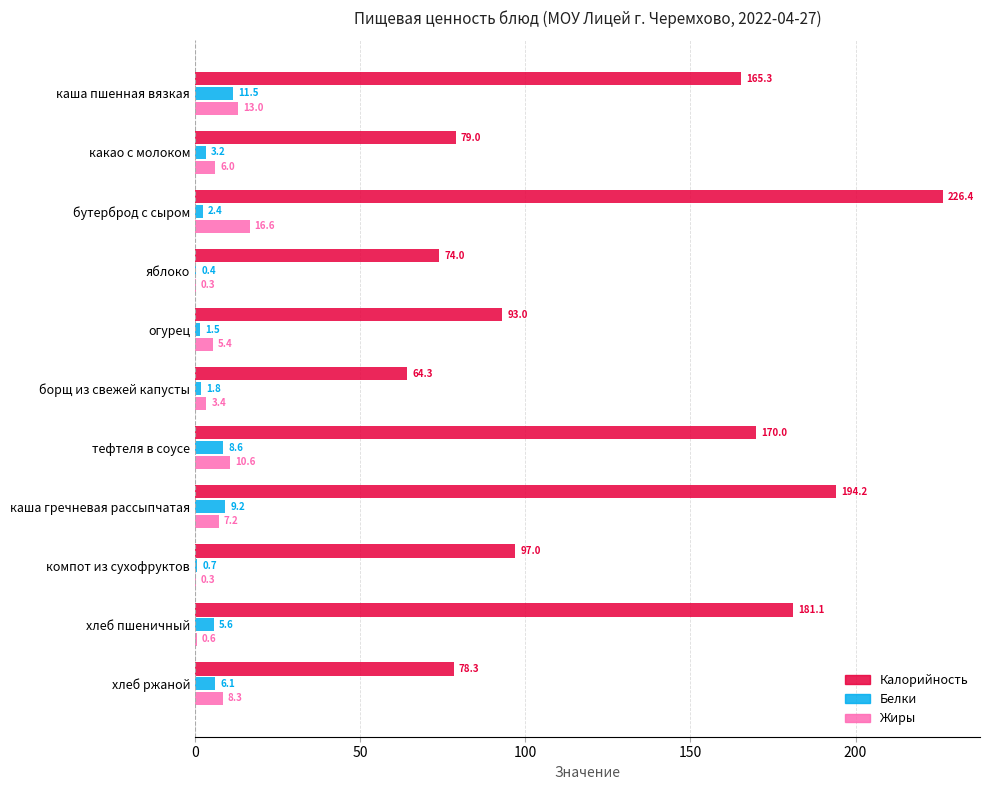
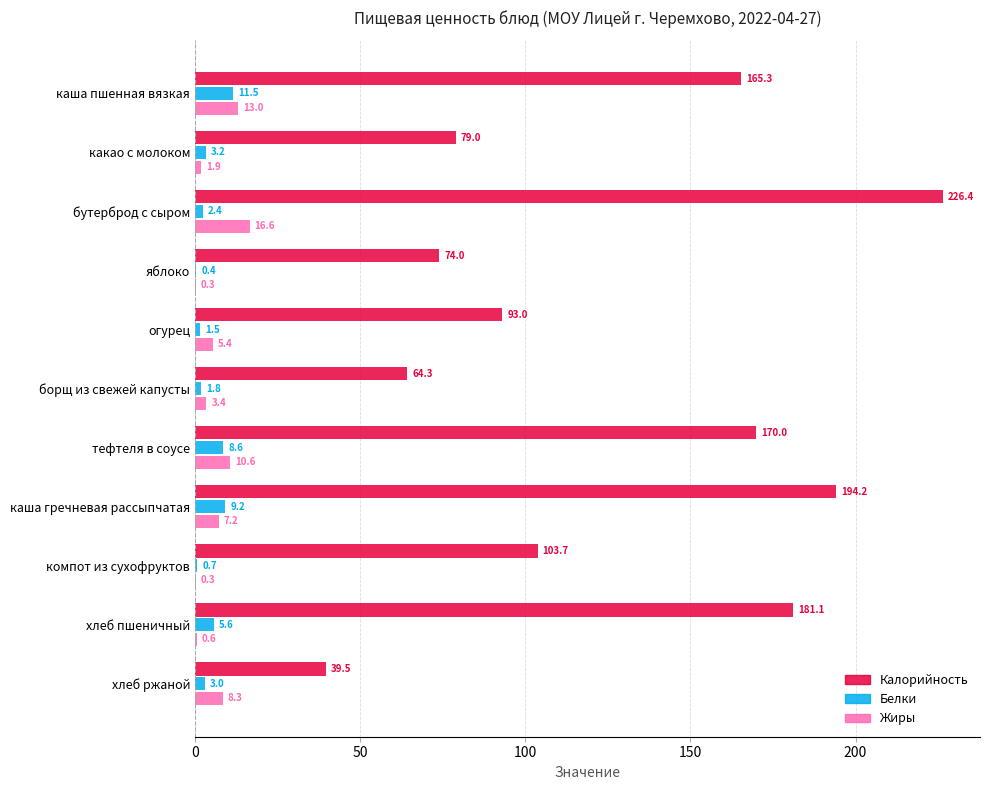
Жиры, какао с молоком: 6.0 -> 1.9
Калорийность, компот из сухофруктов: 97.0 -> 103.7
Калорийность, хлеб ржаной: 78.3 -> 39.5
Белки, хлеб ржаной: 6.1 -> 3.0
